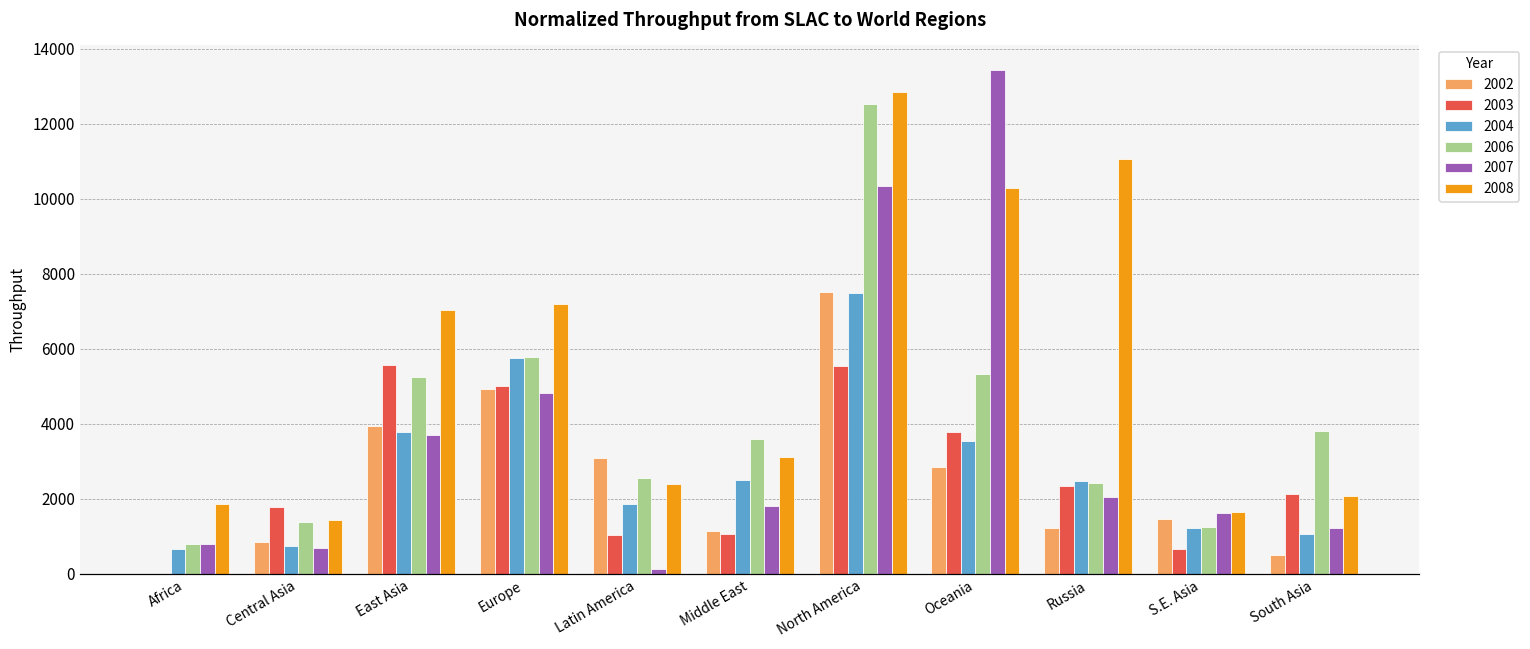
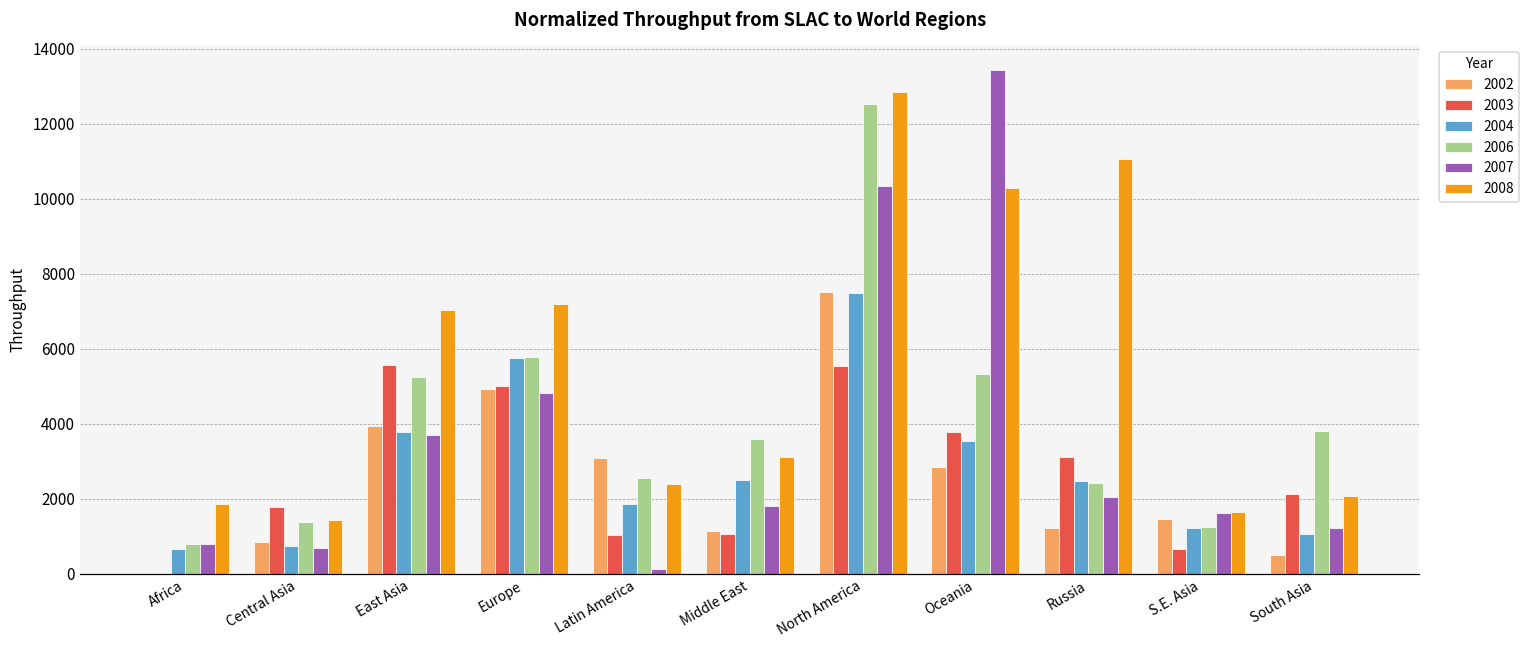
2003, Russia: 2300 -> 3100
